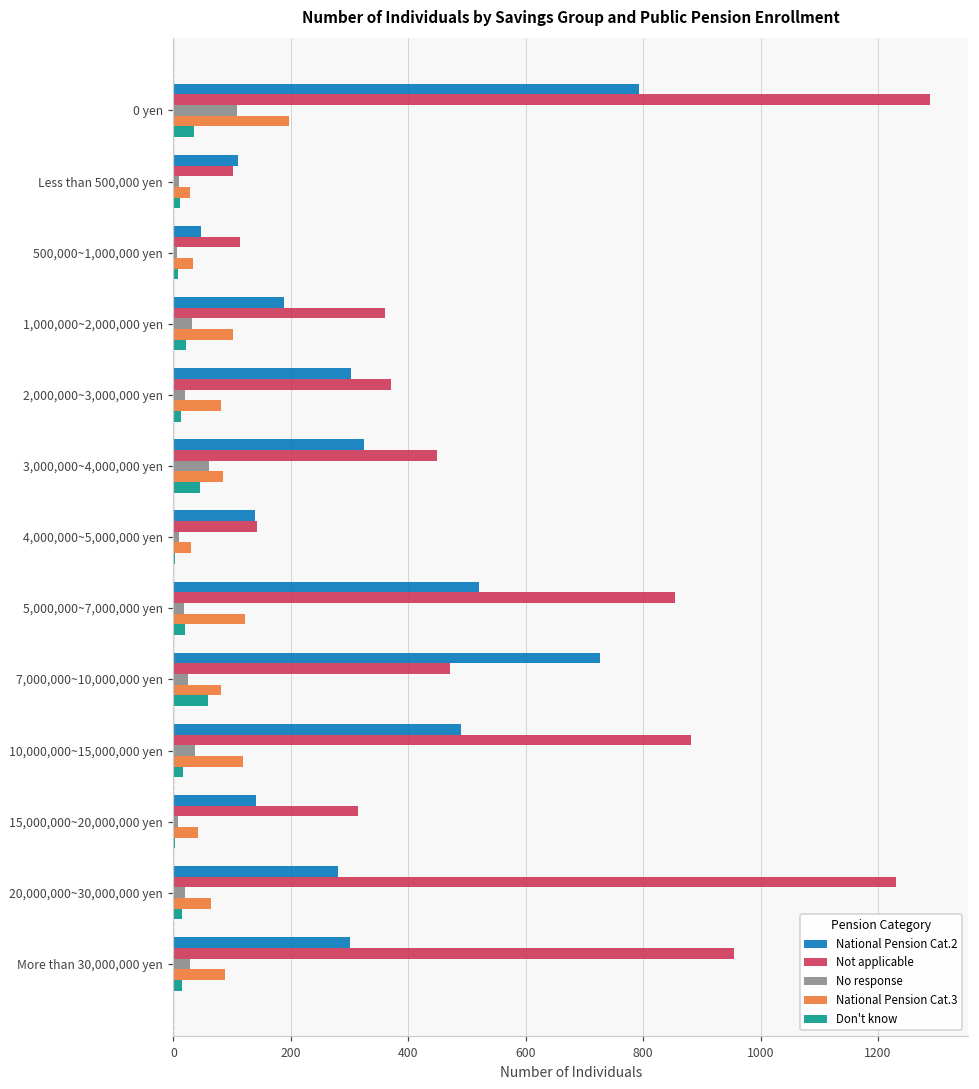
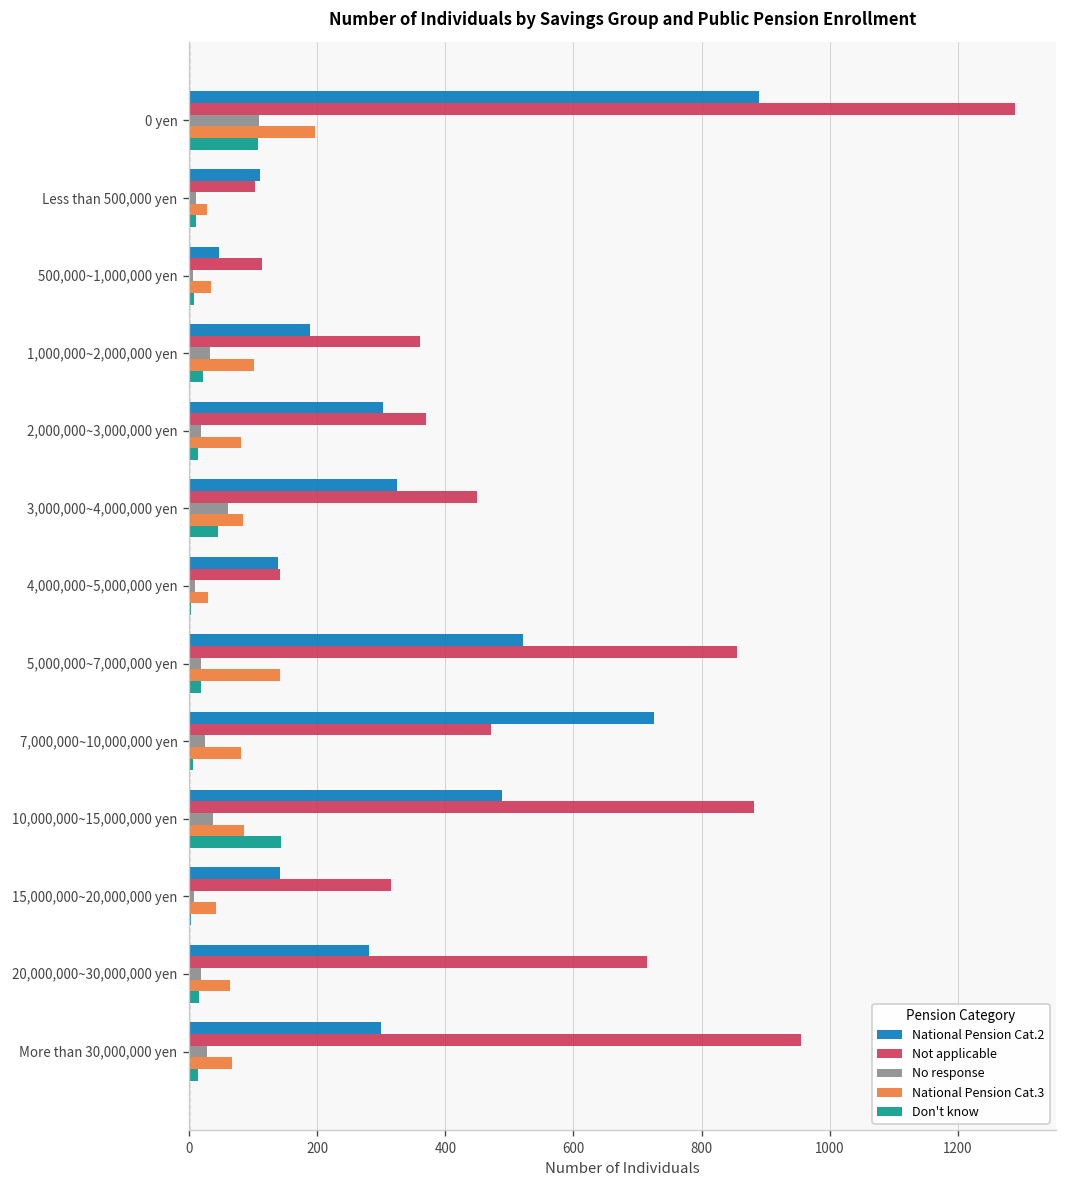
National Pension Cat.2, 0 yen: 790 -> 890
Don't know, 0 yen: 40 -> 110
National Pension Cat.3, 5,000,000~7,000,000 yen: 120 -> 140
Don't know, 7,000,000~10,000,000 yen: 60 -> 10
National Pension Cat.3, 10,000,000~15,000,000 yen: 120 -> 90
Don't know, 10,000,000~15,000,000 yen: 20 -> 140
Not applicable, 20,000,000~30,000,000 yen: 1230 -> 720
National Pension Cat.3, More than 30,000,000 yen: 90 -> 70
